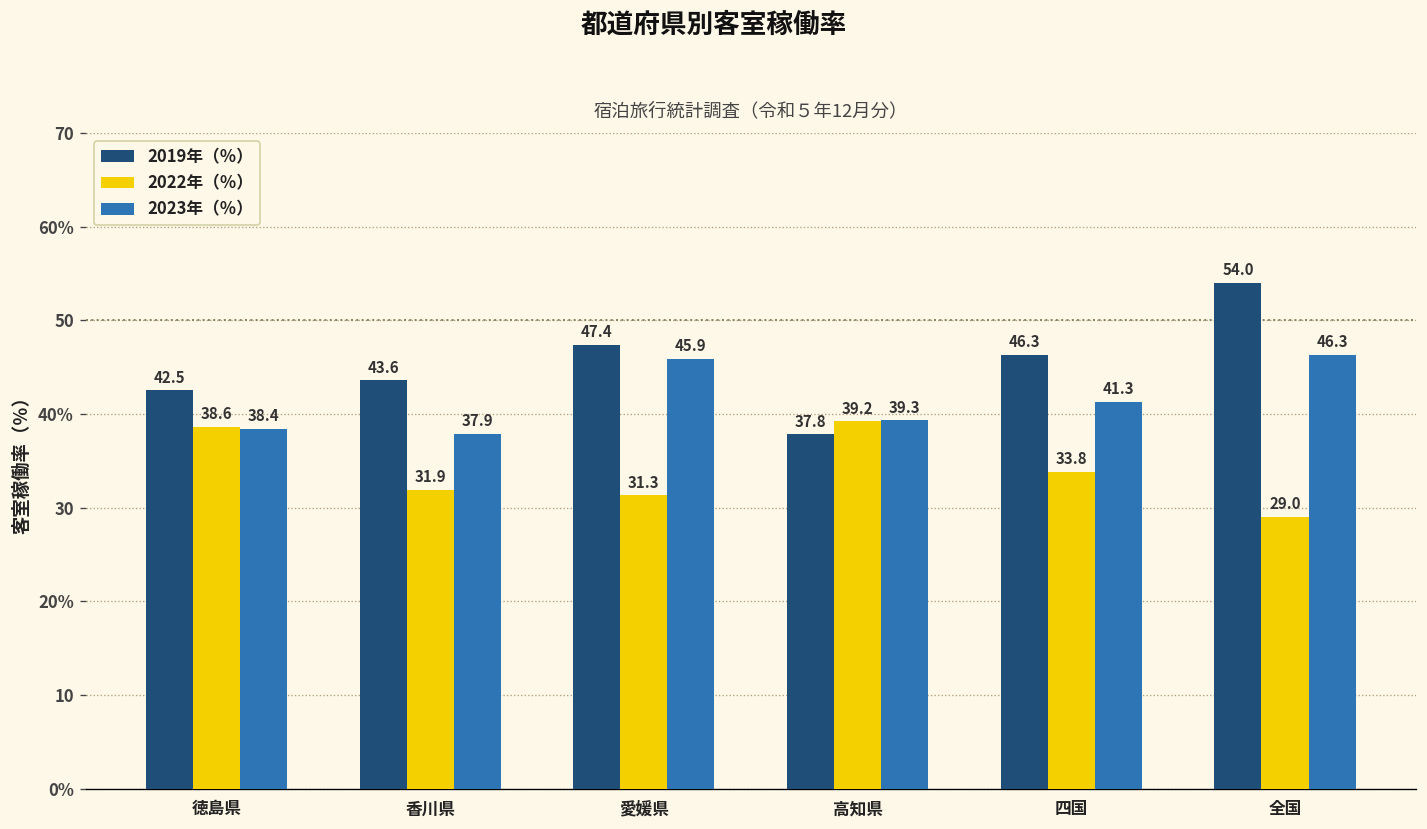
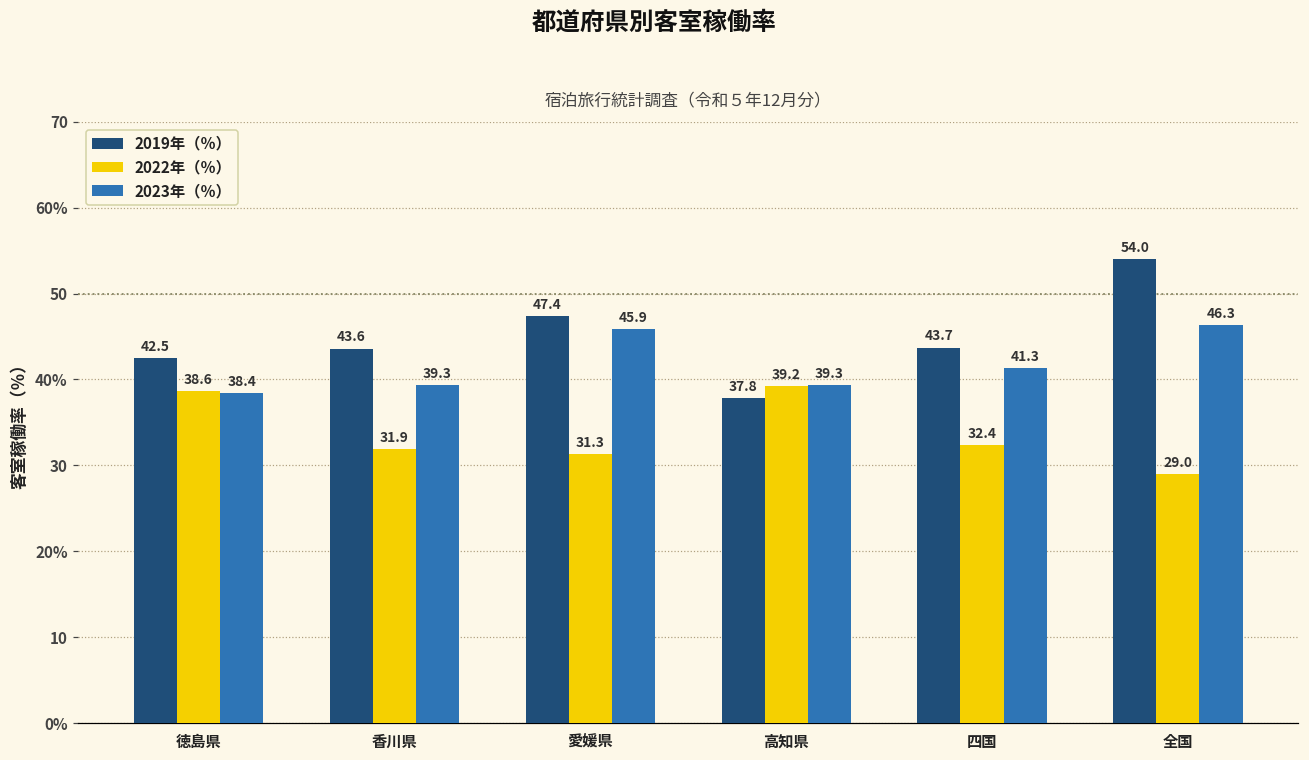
2023年（％）, 香川県: 37.9 -> 39.3
2019年（％）, 四国: 46.3 -> 43.7
2022年（％）, 四国: 33.8 -> 32.4
